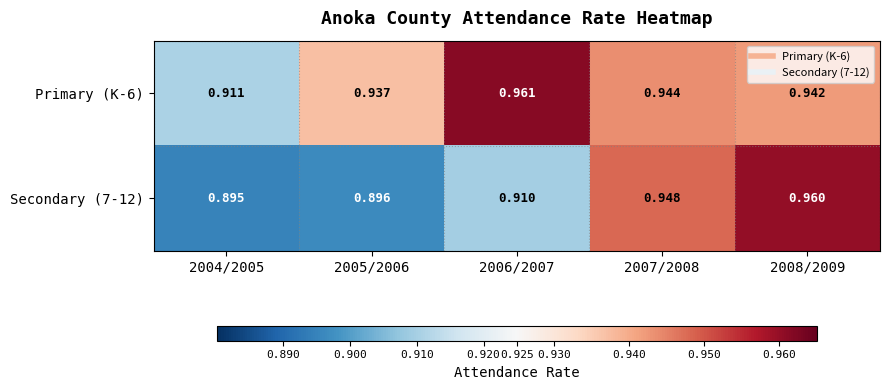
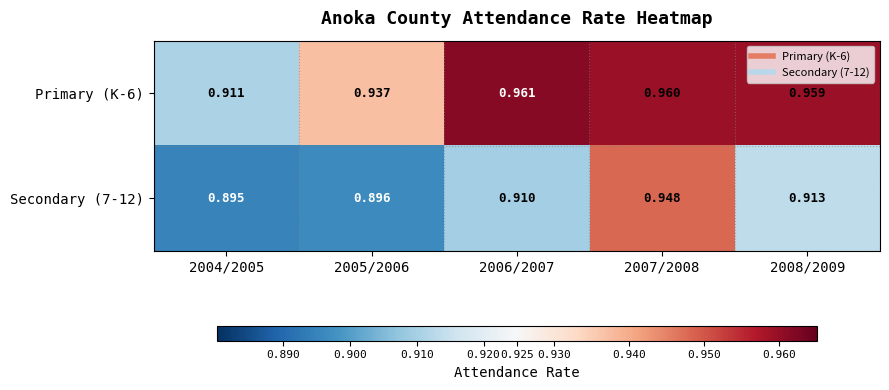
Primary (K-6), 2007/2008: 0.944 -> 0.960
Primary (K-6), 2008/2009: 0.942 -> 0.959
Secondary (7-12), 2008/2009: 0.960 -> 0.913
